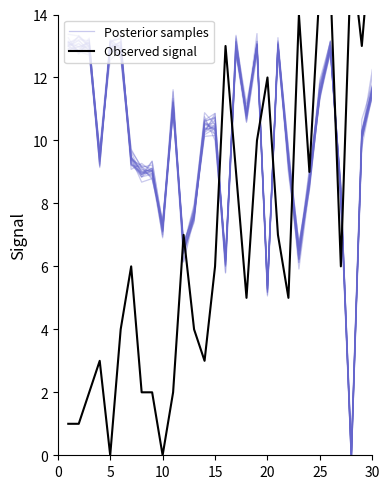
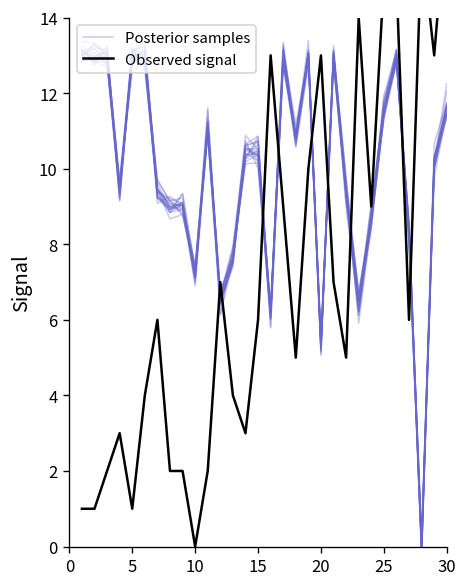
Observed signal, 5: 0 -> 1
Observed signal, 20: 12 -> 13
